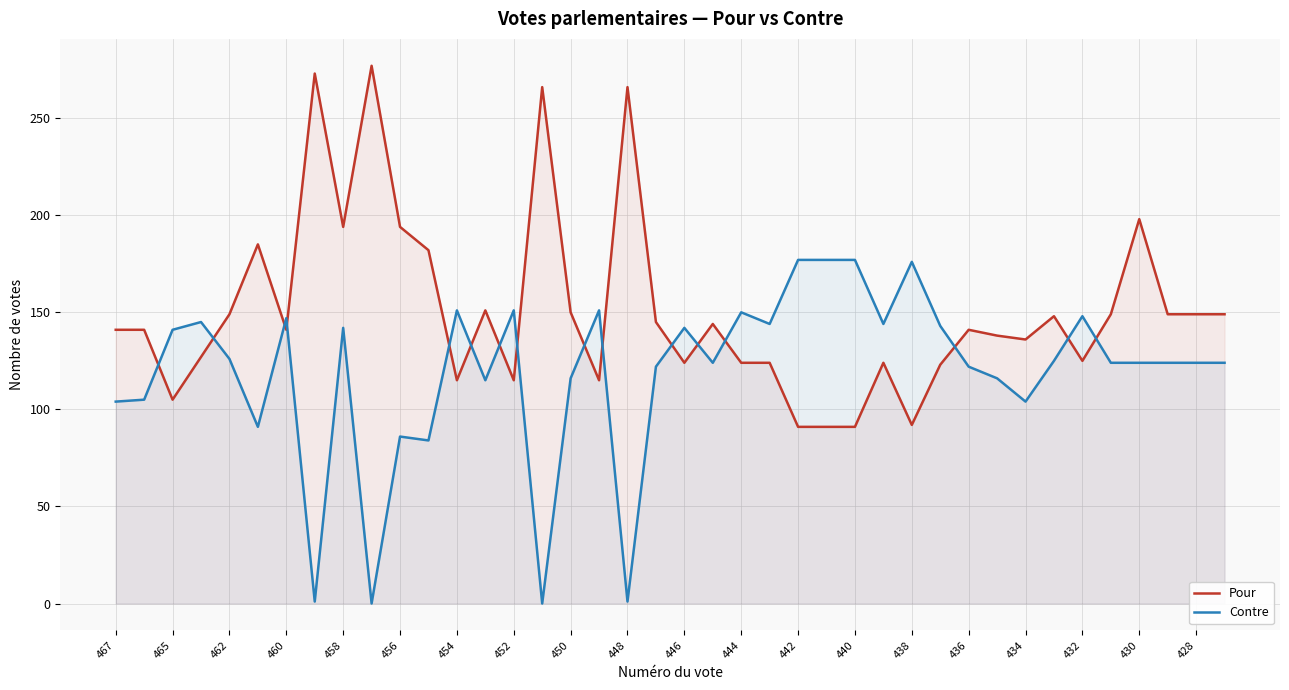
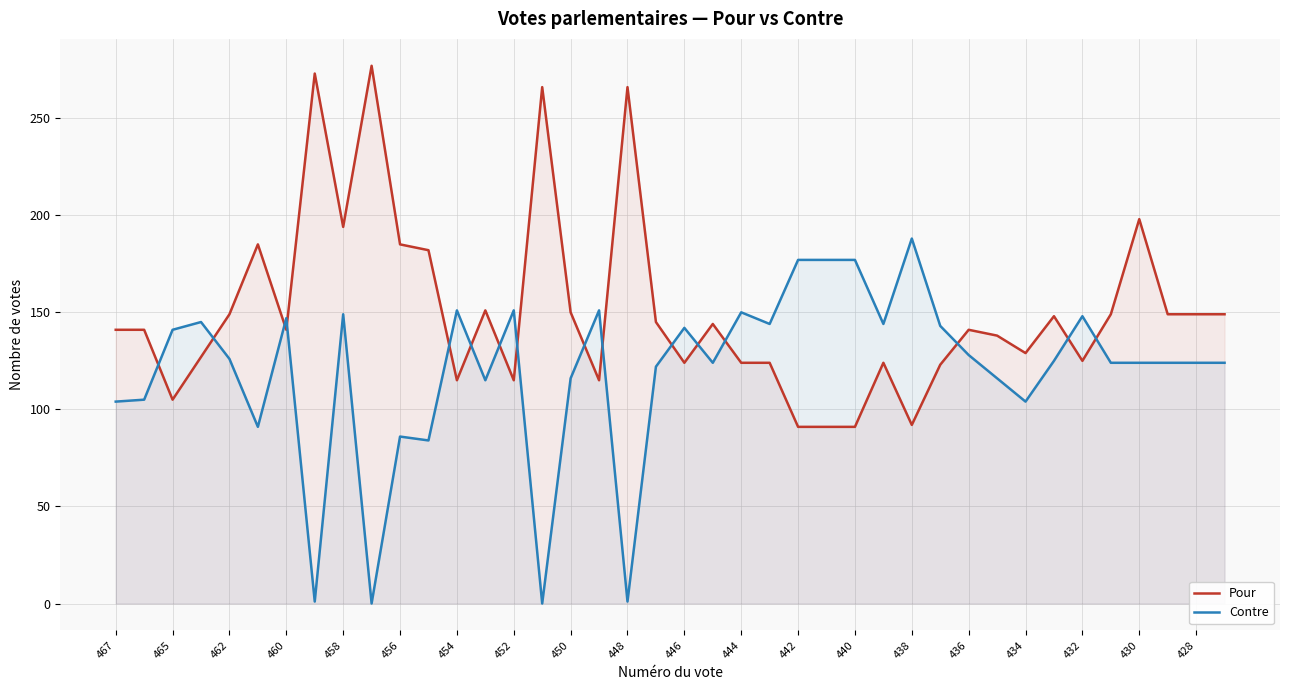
Contre, 458: 142 -> 149
Pour, 456: 194 -> 185
Contre, 438: 176 -> 188
Contre, 436: 122 -> 128
Pour, 434: 136 -> 129
